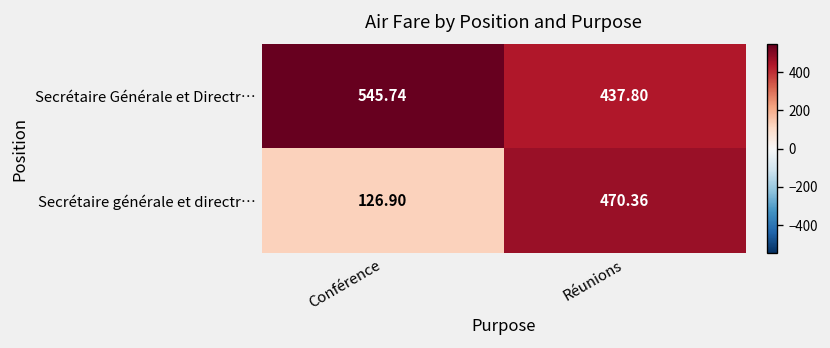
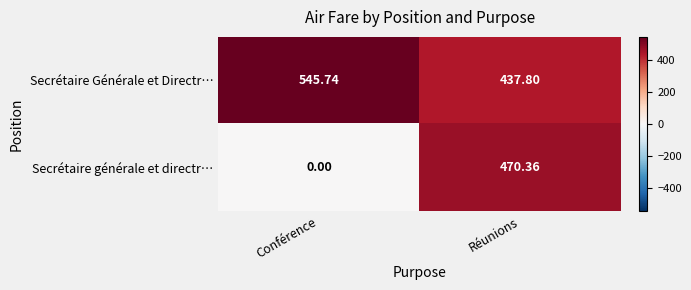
Secrétaire générale et directr…, Conférence: 126.90 -> 0.00
